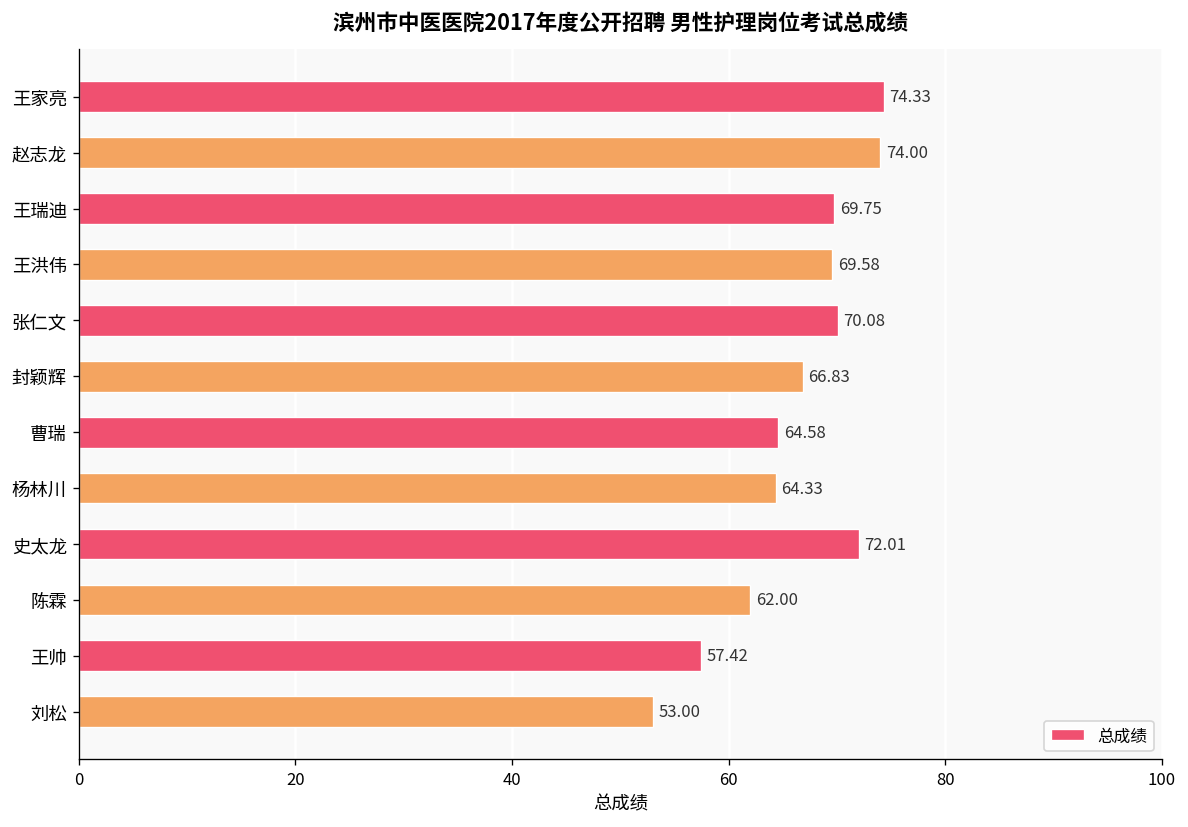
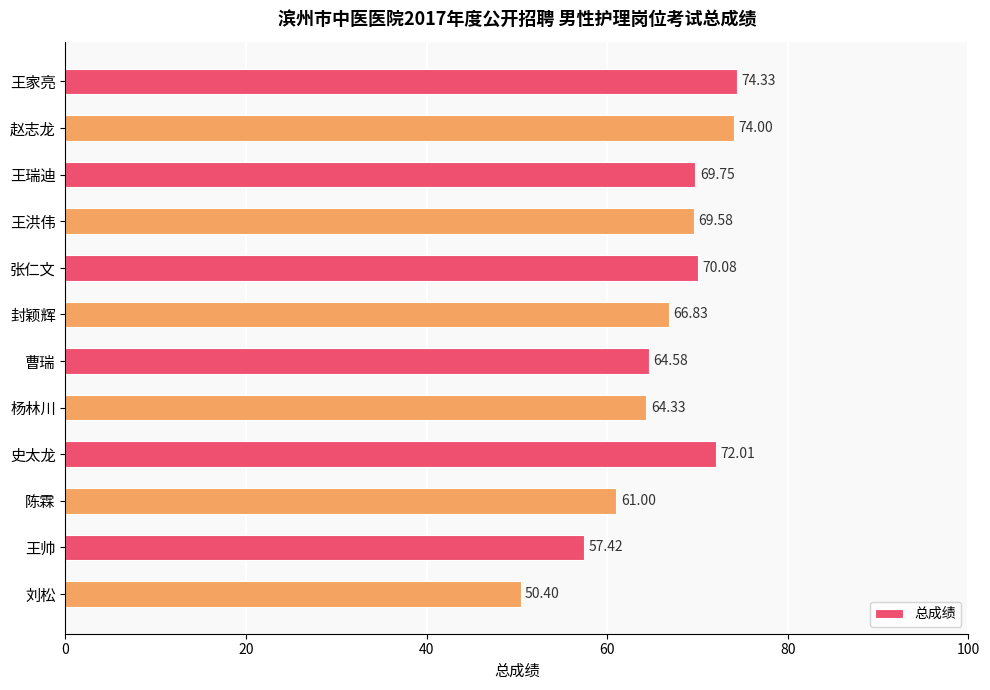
陈霖: 62.00 -> 61.00
刘松: 53.00 -> 50.40
